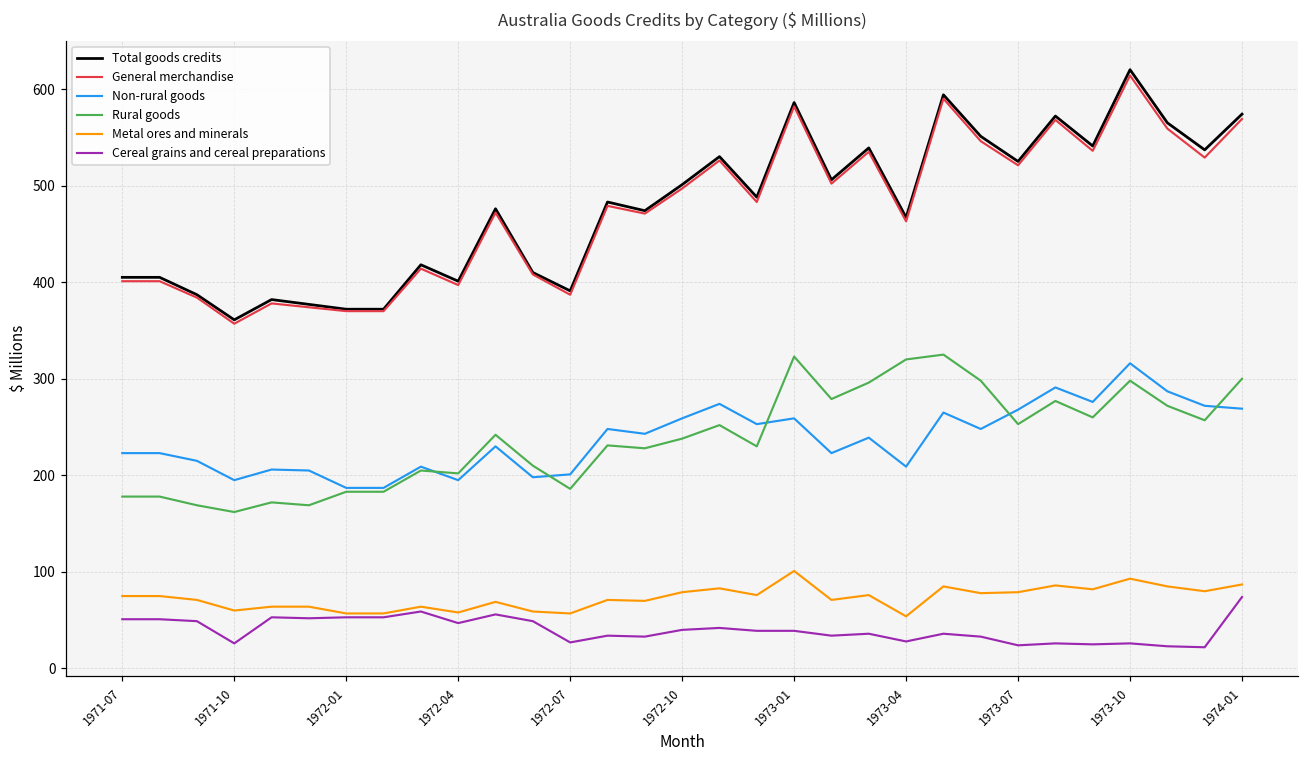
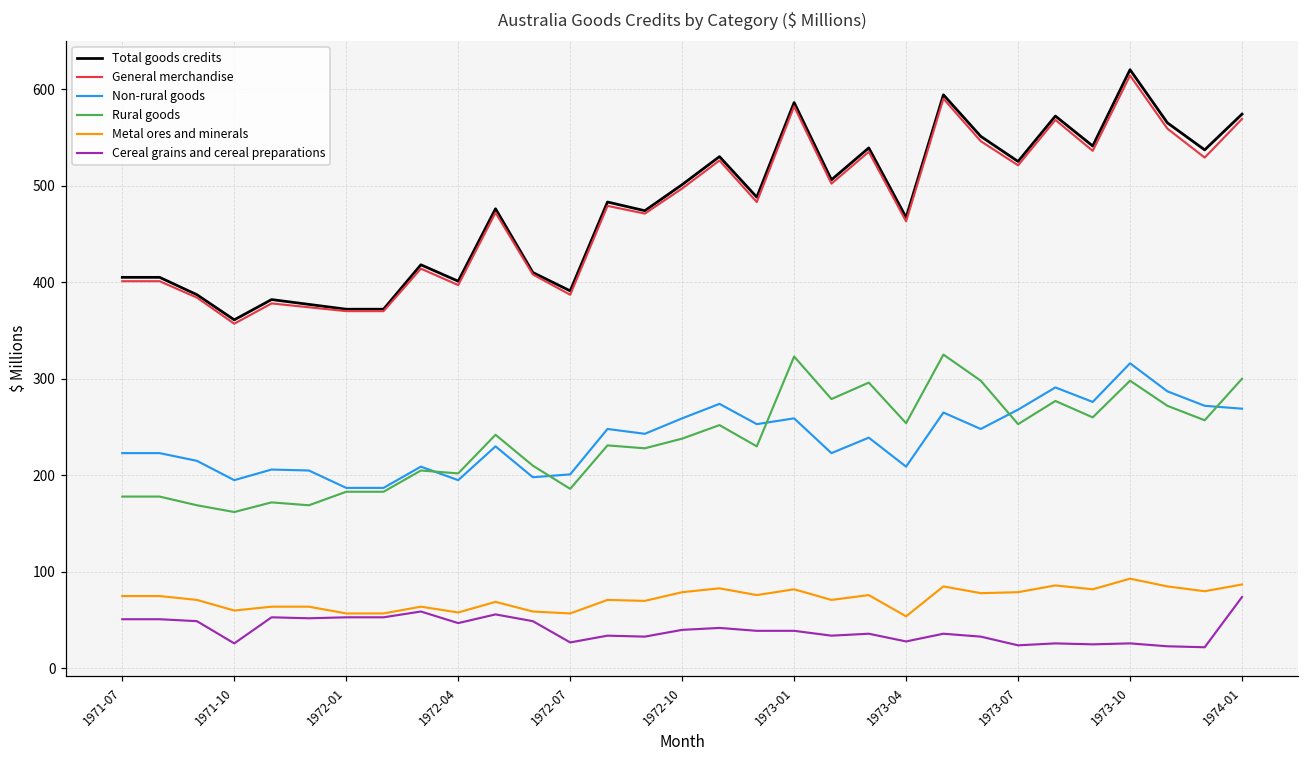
Metal ores and minerals, 1973-01: 100 -> 80
Rural goods, 1973-04: 320 -> 250
